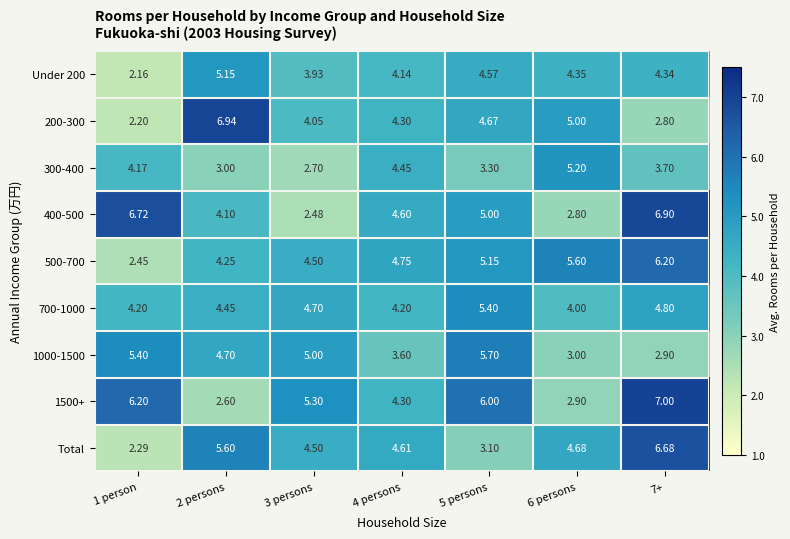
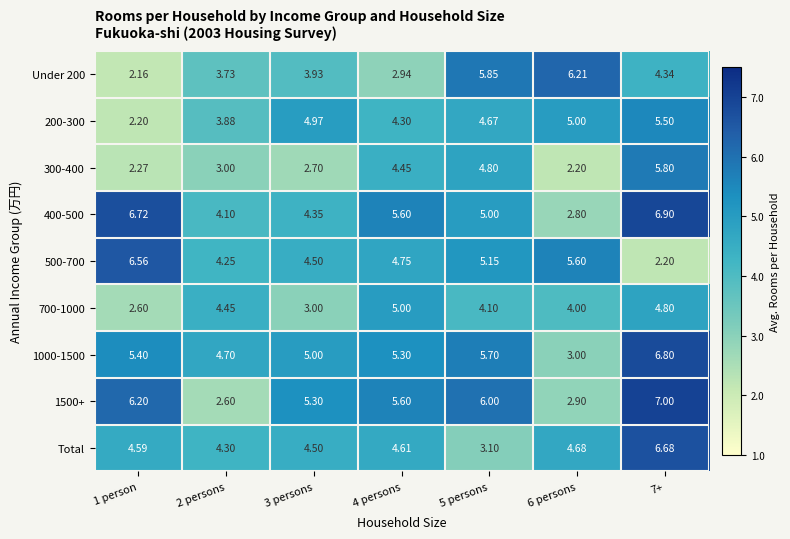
Under 200, 2 persons: 5.15 -> 3.73
Under 200, 4 persons: 4.14 -> 2.94
Under 200, 5 persons: 4.57 -> 5.85
Under 200, 6 persons: 4.35 -> 6.21
200-300, 2 persons: 6.94 -> 3.88
200-300, 3 persons: 4.05 -> 4.97
200-300, 7+: 2.80 -> 5.50
300-400, 1 person: 4.17 -> 2.27
300-400, 5 persons: 3.30 -> 4.80
300-400, 6 persons: 5.20 -> 2.20
300-400, 7+: 3.70 -> 5.80
400-500, 3 persons: 2.48 -> 4.35
400-500, 4 persons: 4.60 -> 5.60
500-700, 1 person: 2.45 -> 6.56
500-700, 7+: 6.20 -> 2.20
700-1000, 1 person: 4.20 -> 2.60
700-1000, 3 persons: 4.70 -> 3.00
700-1000, 4 persons: 4.20 -> 5.00
700-1000, 5 persons: 5.40 -> 4.10
1000-1500, 4 persons: 3.60 -> 5.30
1000-1500, 7+: 2.90 -> 6.80
1500+, 4 persons: 4.30 -> 5.60
Total, 1 person: 2.29 -> 4.59
Total, 2 persons: 5.60 -> 4.30
